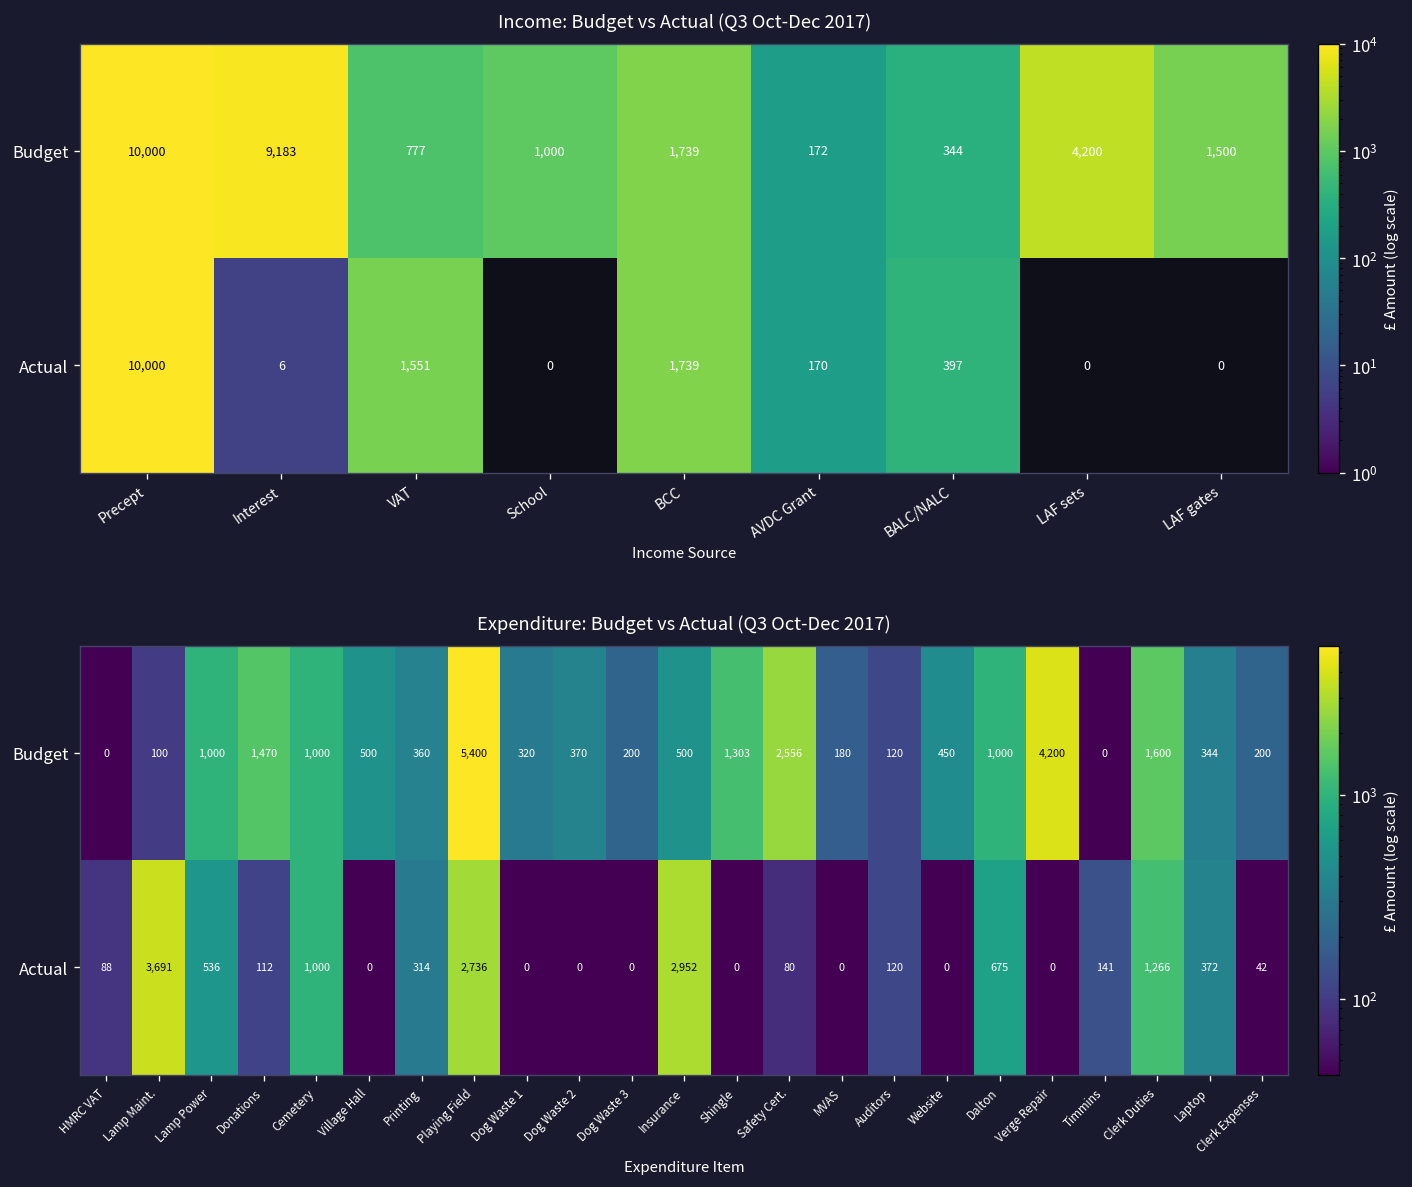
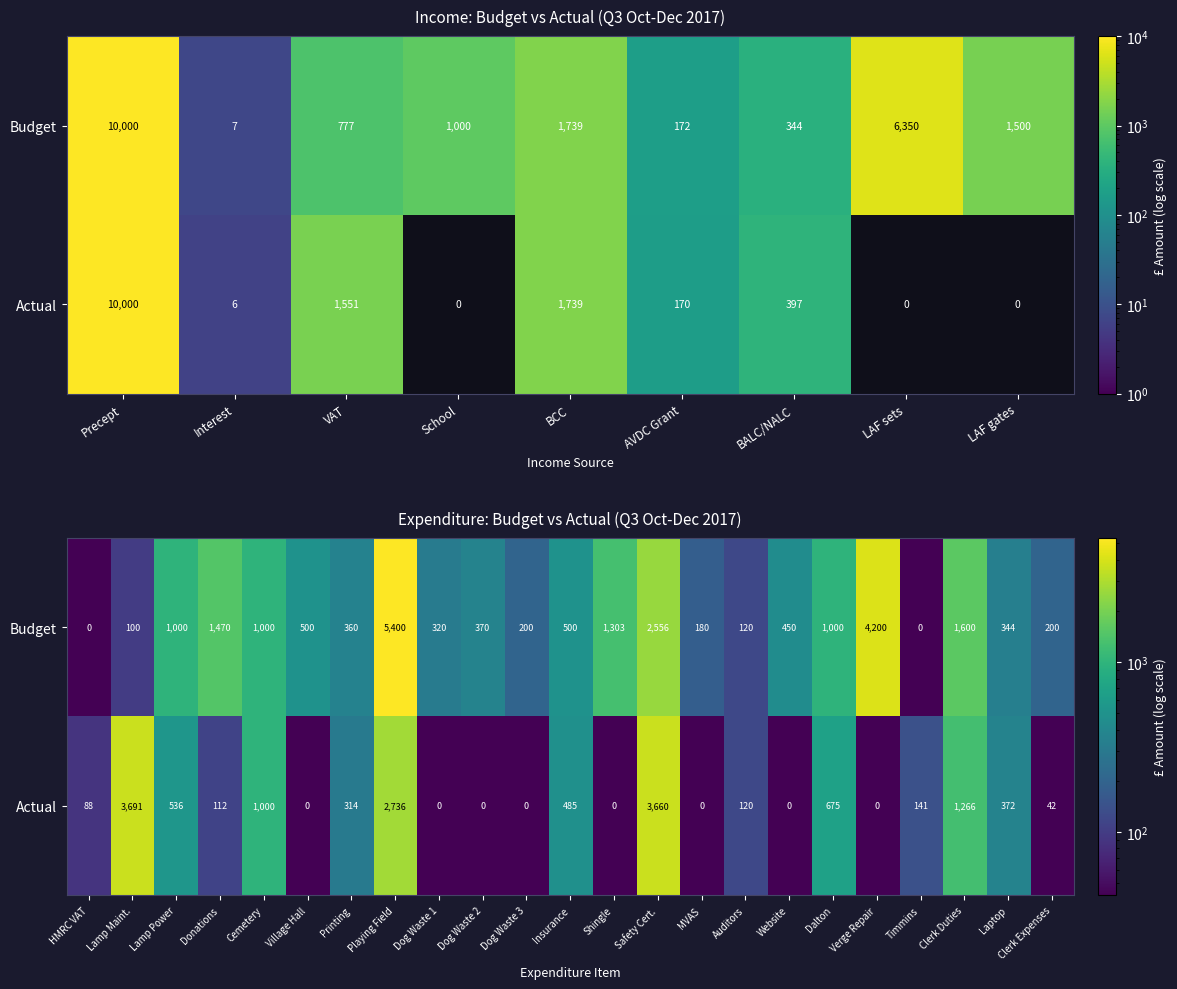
Income: Budget vs Actual (Q3 Oct-Dec 2017), Budget, Interest: 9,183 -> 7
Income: Budget vs Actual (Q3 Oct-Dec 2017), Budget, LAF sets: 4,200 -> 6,350
Expenditure: Budget vs Actual (Q3 Oct-Dec 2017), Actual, Insurance: 2,952 -> 485
Expenditure: Budget vs Actual (Q3 Oct-Dec 2017), Actual, Safety Cert.: 80 -> 3,660
